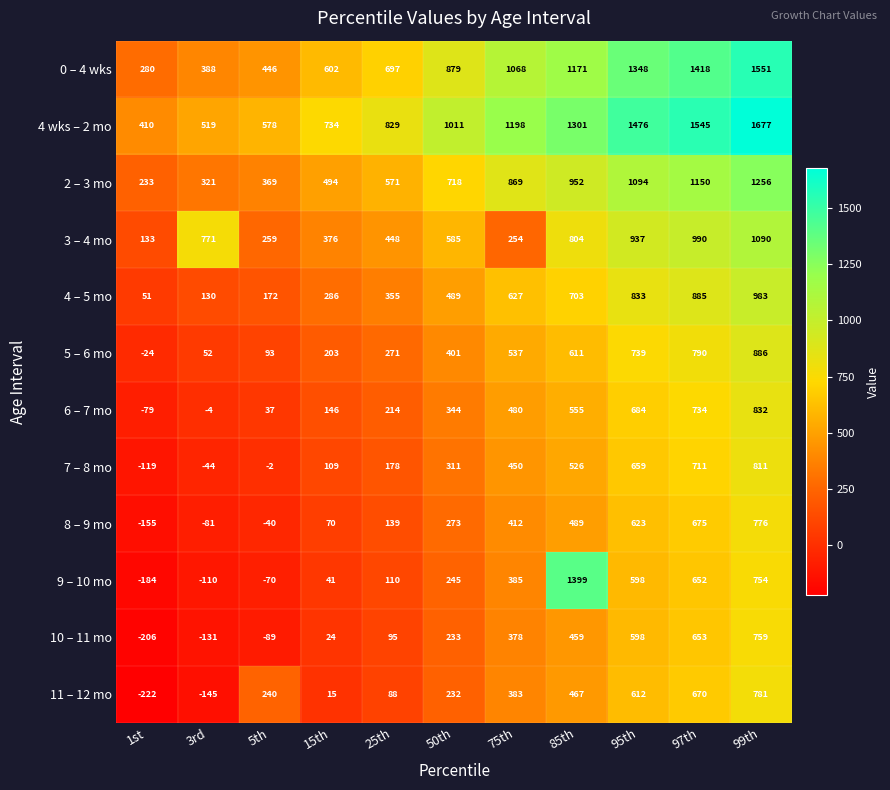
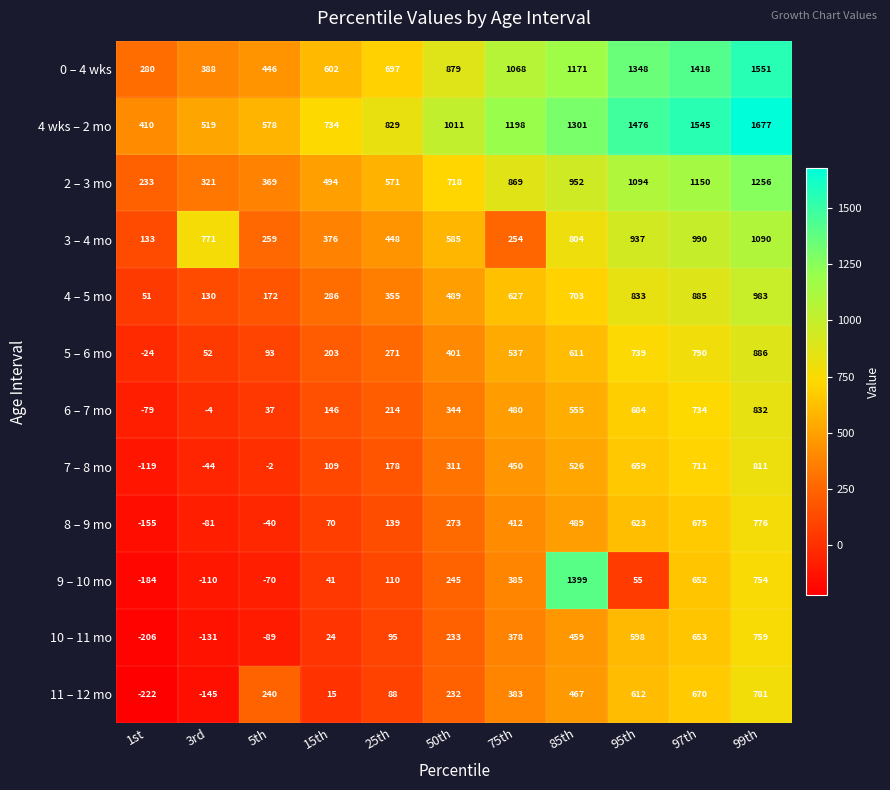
9 – 10 mo, 95th: 598 -> 55
